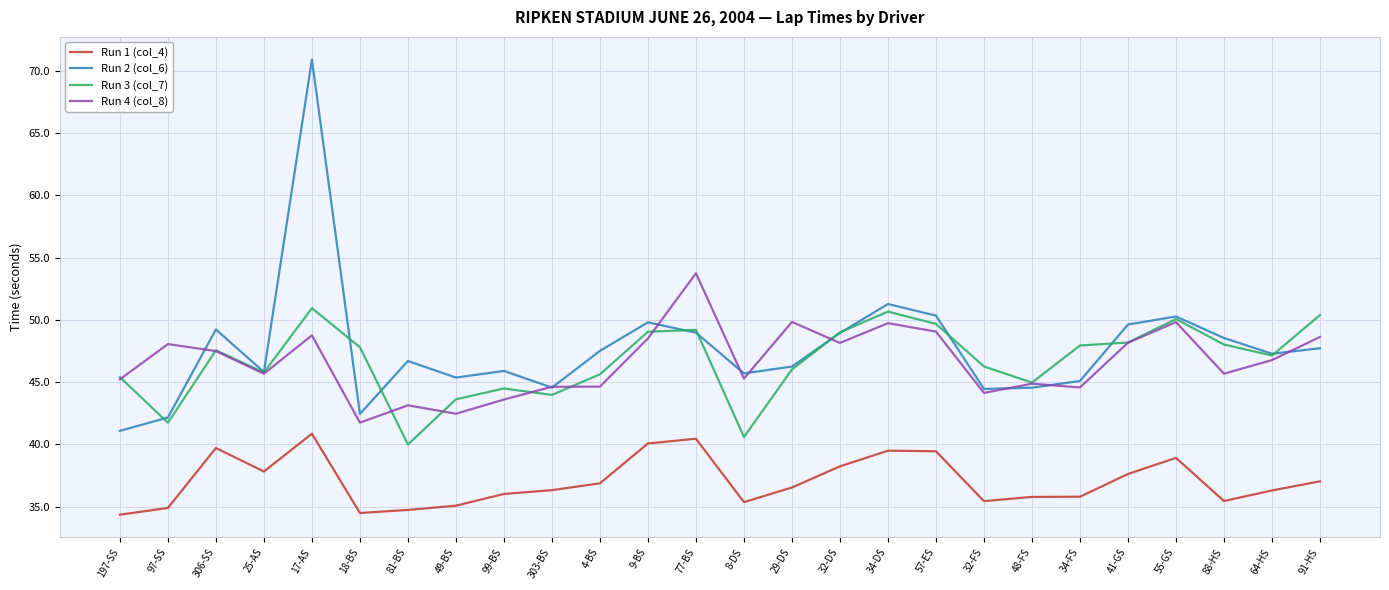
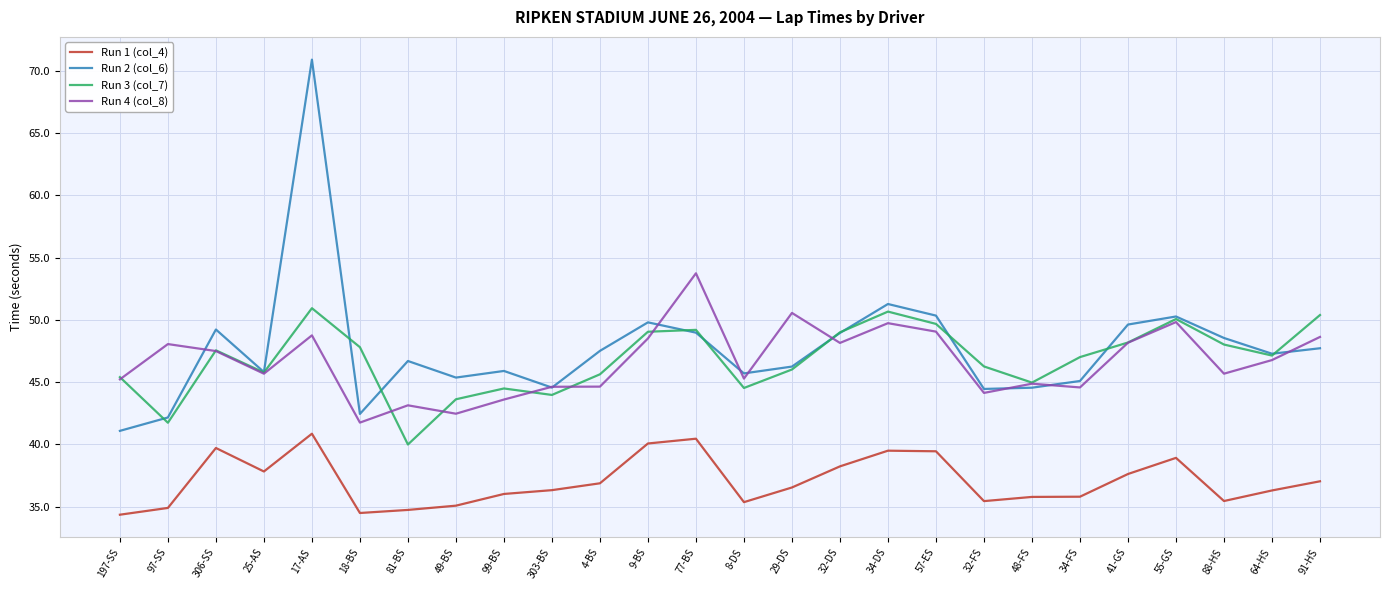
Run 3 (col_7), 8-DS: 40.6 -> 44.5
Run 4 (col_8), 29-DS: 49.8 -> 50.6
Run 3 (col_7), 34-FS: 47.9 -> 47.0
